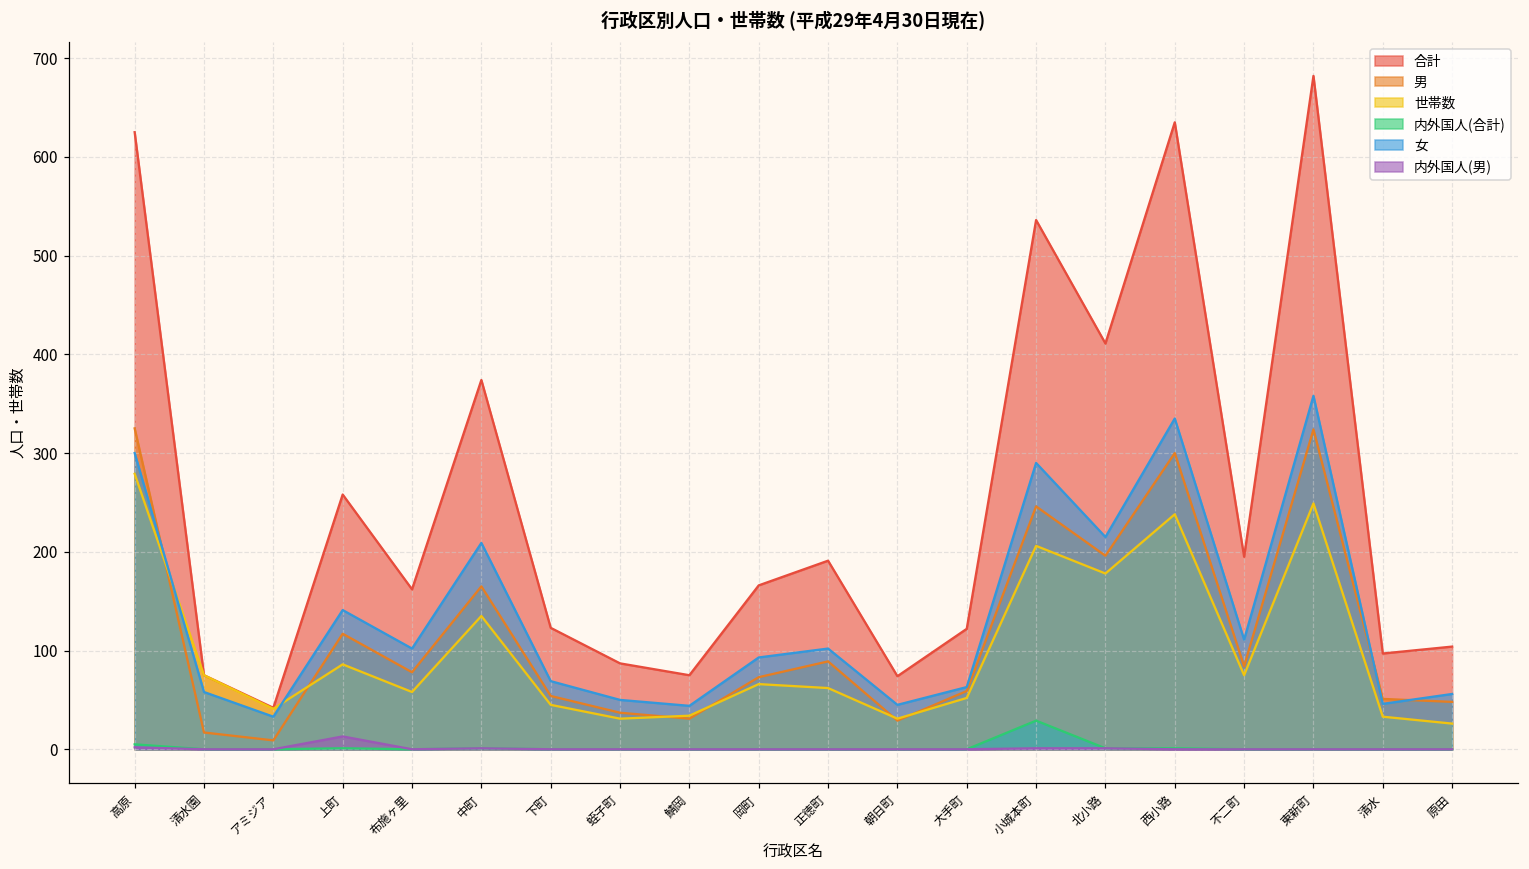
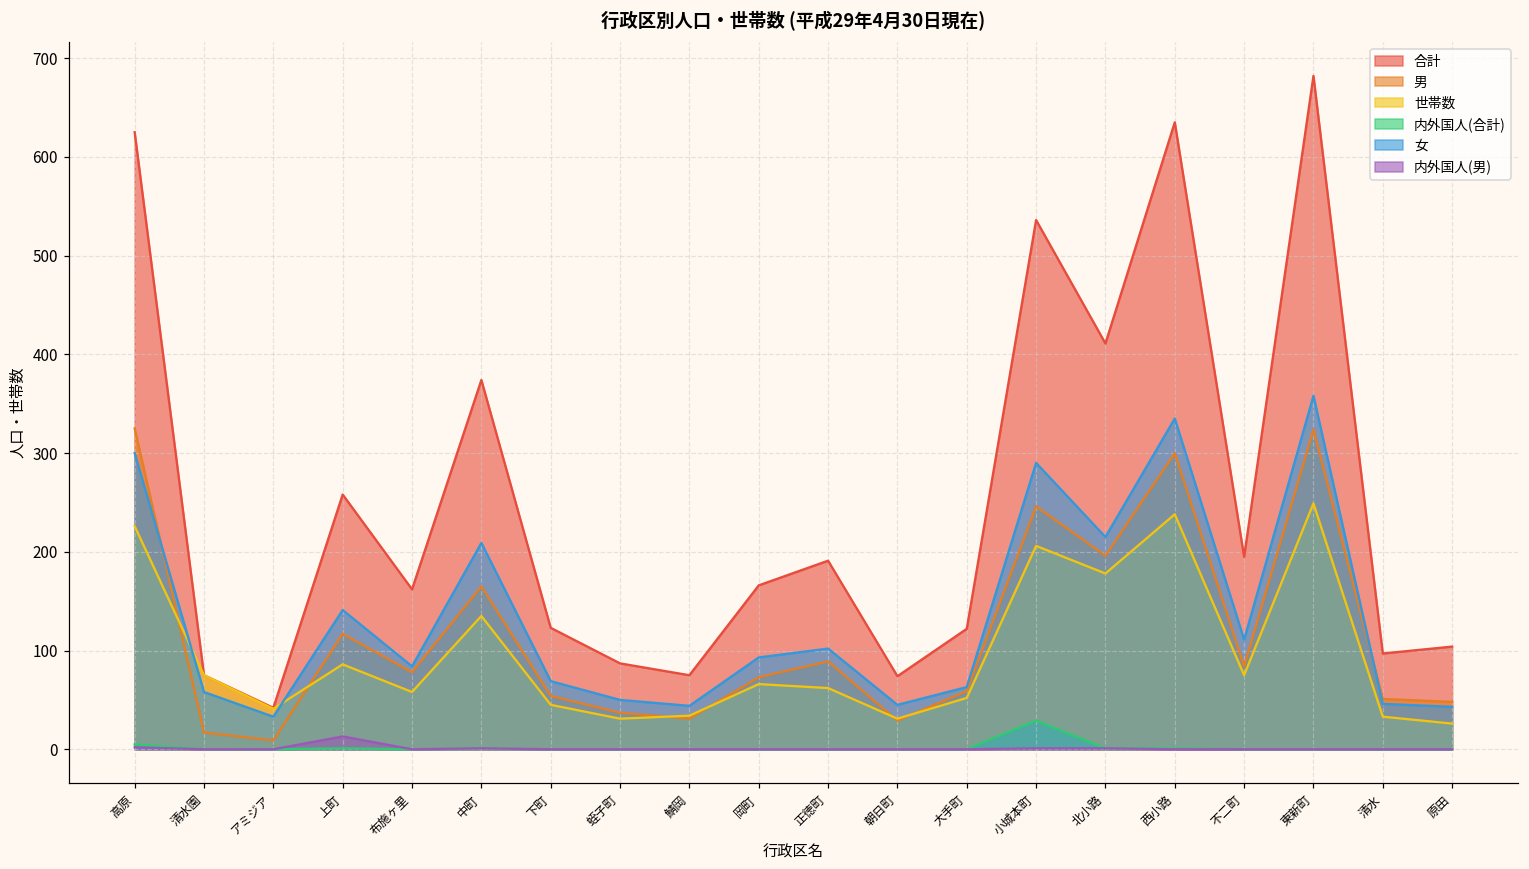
世帯数, 高原: 280 -> 230
女, 布施ヶ里: 100 -> 80
女, 原田: 60 -> 40
